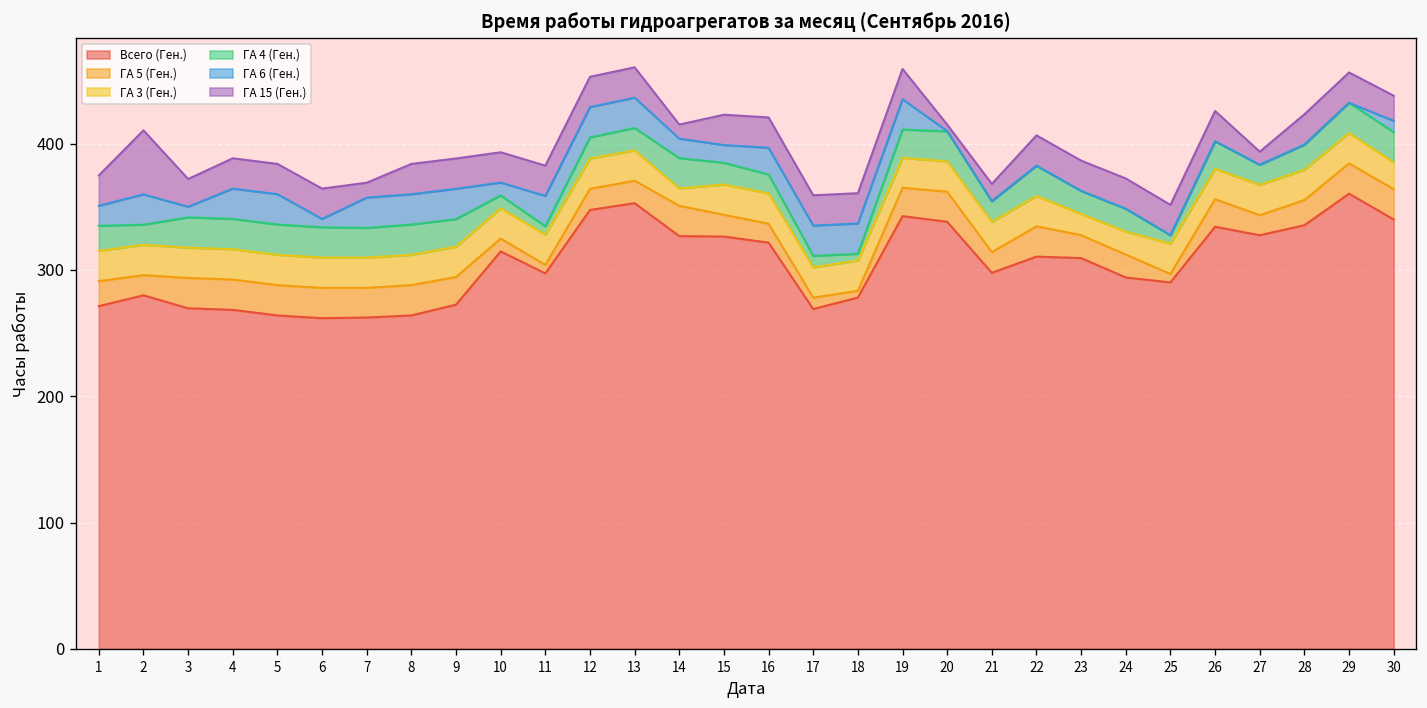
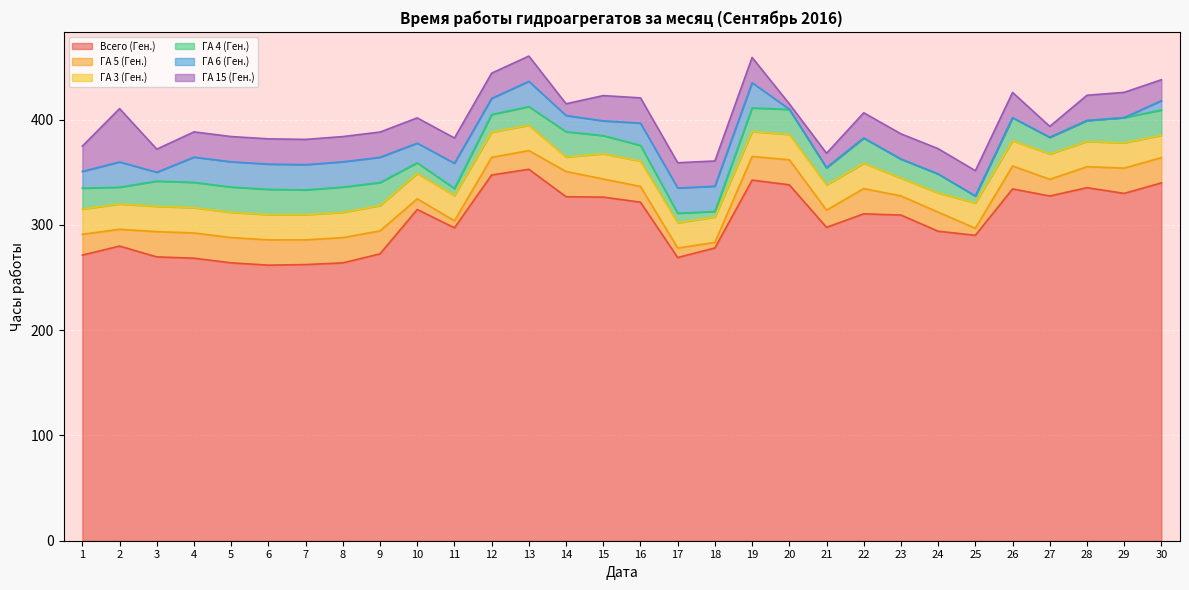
ГА 6 (Ген.), 6: 7 -> 24
ГА 15 (Ген.), 7: 12 -> 24
ГА 6 (Ген.), 10: 10 -> 19
ГА 6 (Ген.), 12: 24 -> 15
Всего (Ген.), 29: 360 -> 330
